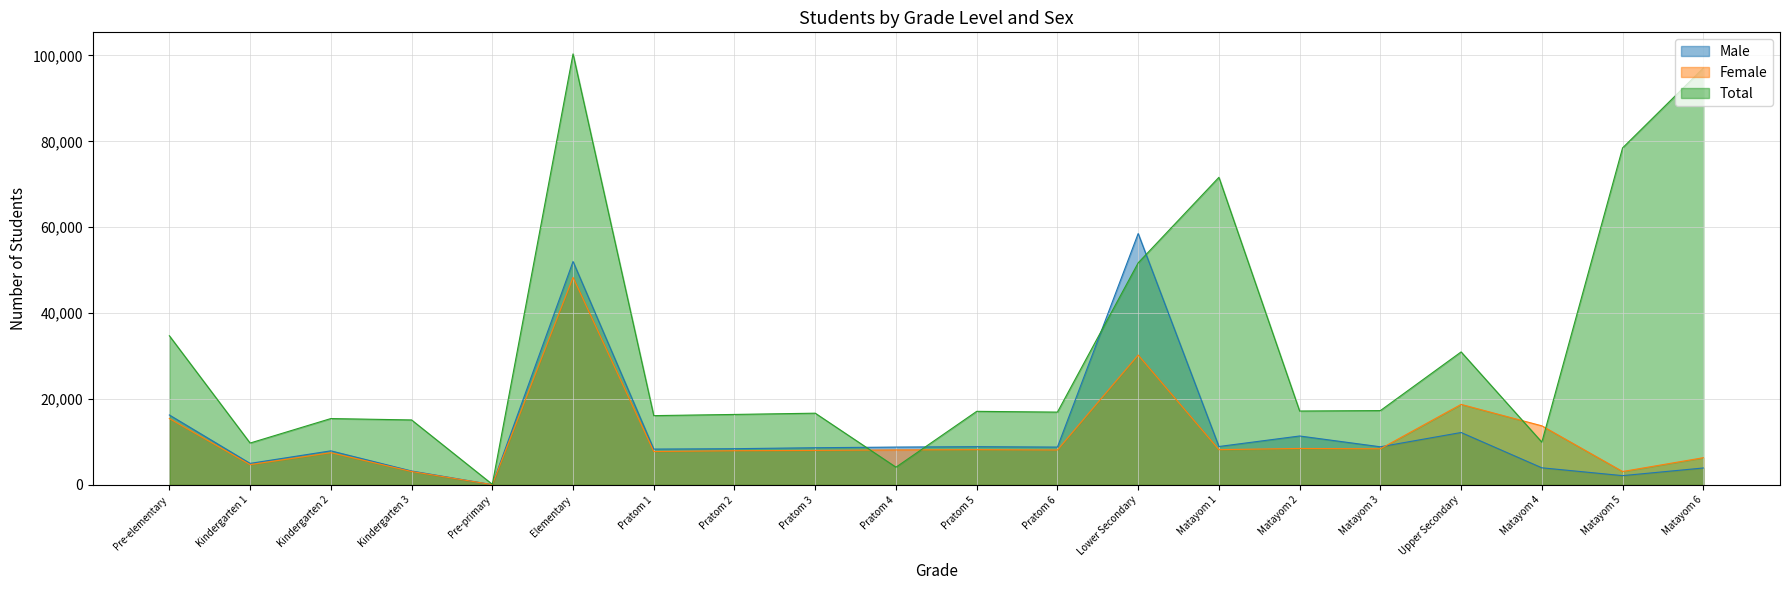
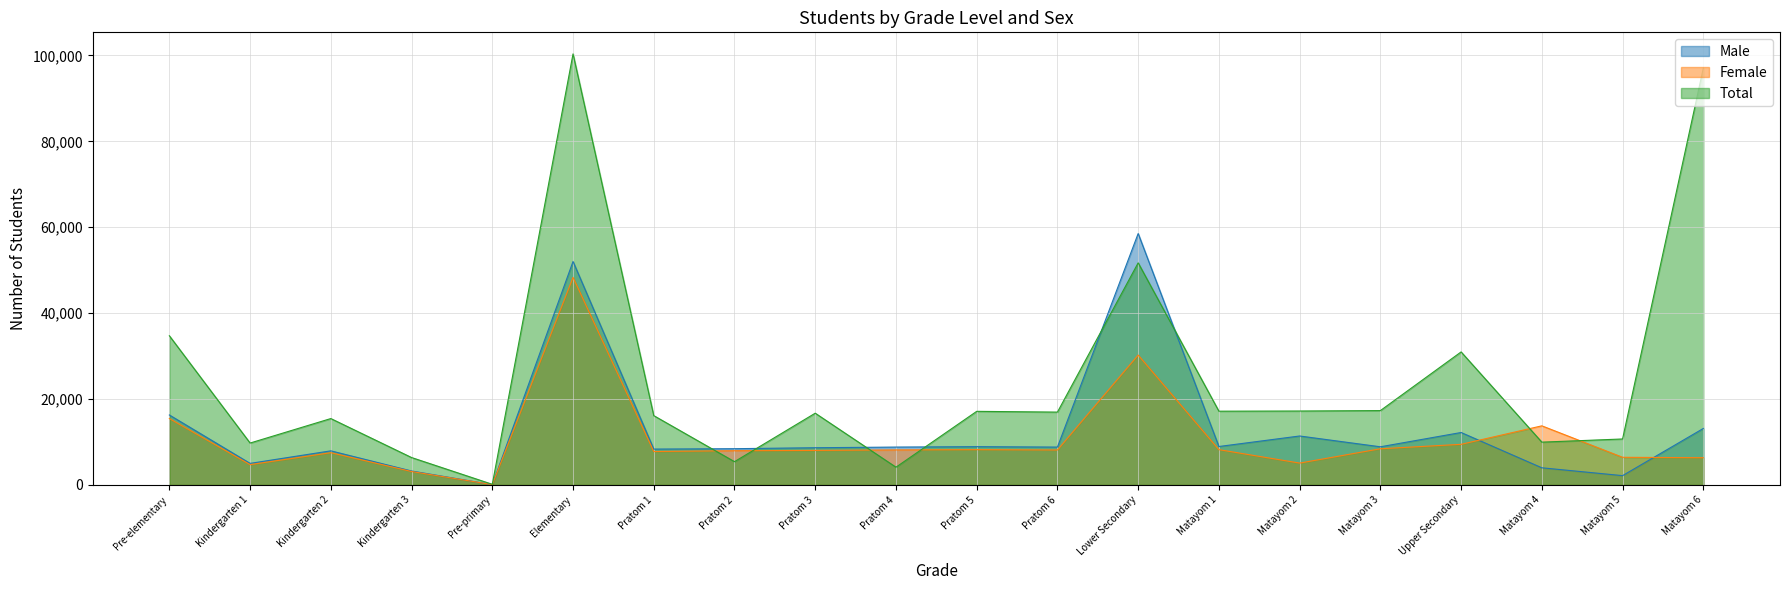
Total, Kindergarten 3: 15,000 -> 6,000
Total, Pratom 2: 16,000 -> 5,000
Total, Matayom 1: 72,000 -> 17,000
Female, Matayom 2: 9,000 -> 5,000
Female, Upper Secondary: 19,000 -> 9,000
Female, Matayom 5: 3,000 -> 6,000
Total, Matayom 5: 78,000 -> 11,000
Male, Matayom 6: 4,000 -> 13,000
